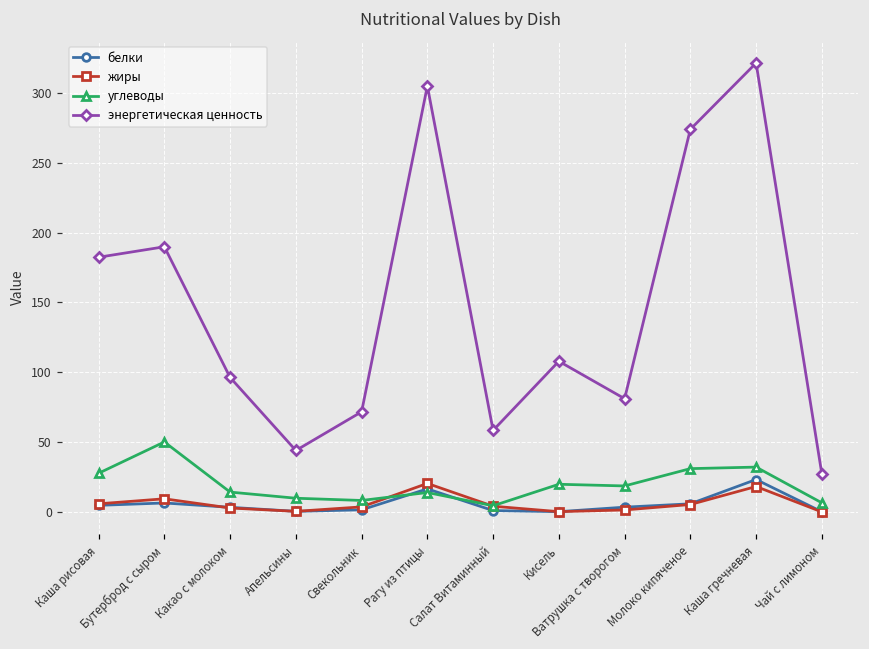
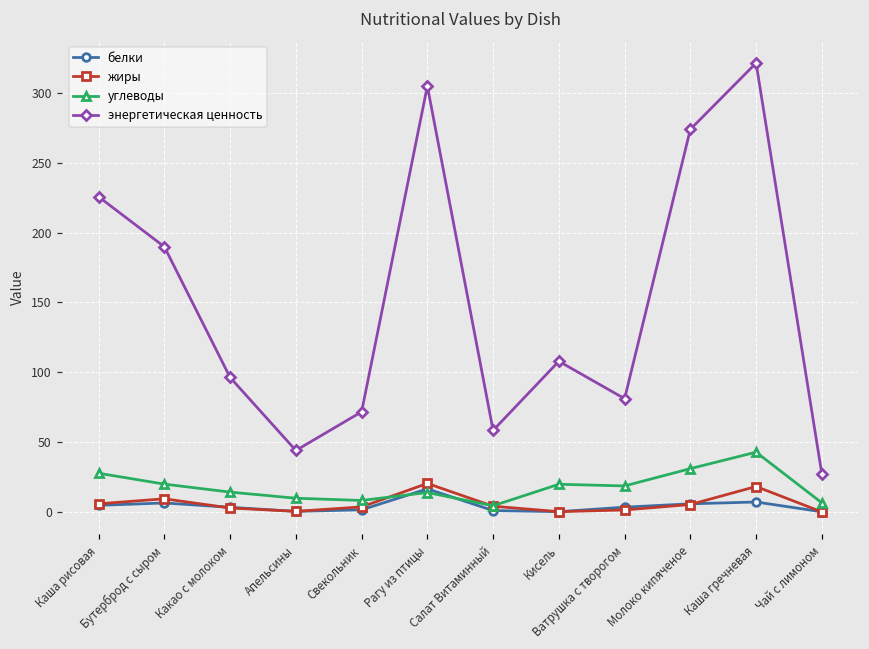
энергетическая ценность, Каша рисовая: 182 -> 226
углеводы, Бутерброд с сыром: 50 -> 20
белки, Каша гречневая: 23 -> 7
углеводы, Каша гречневая: 32 -> 43
